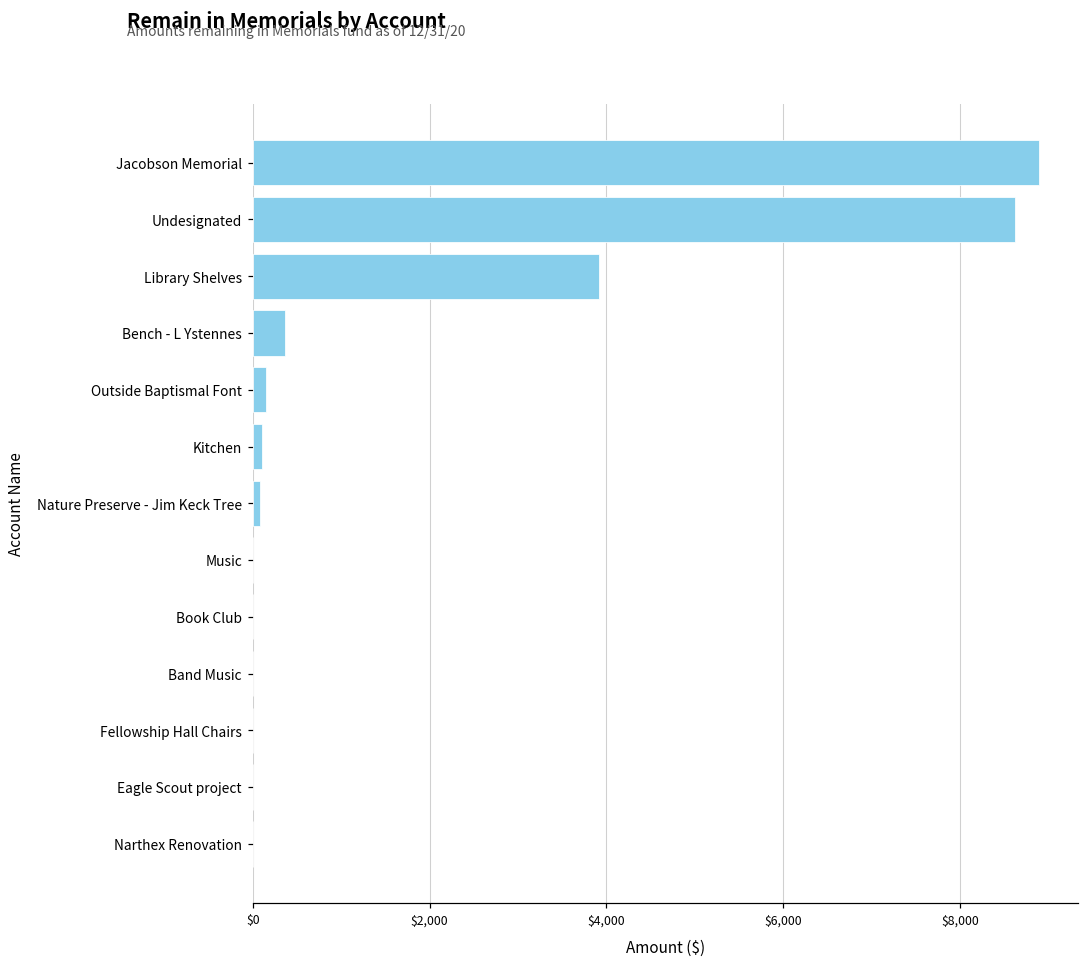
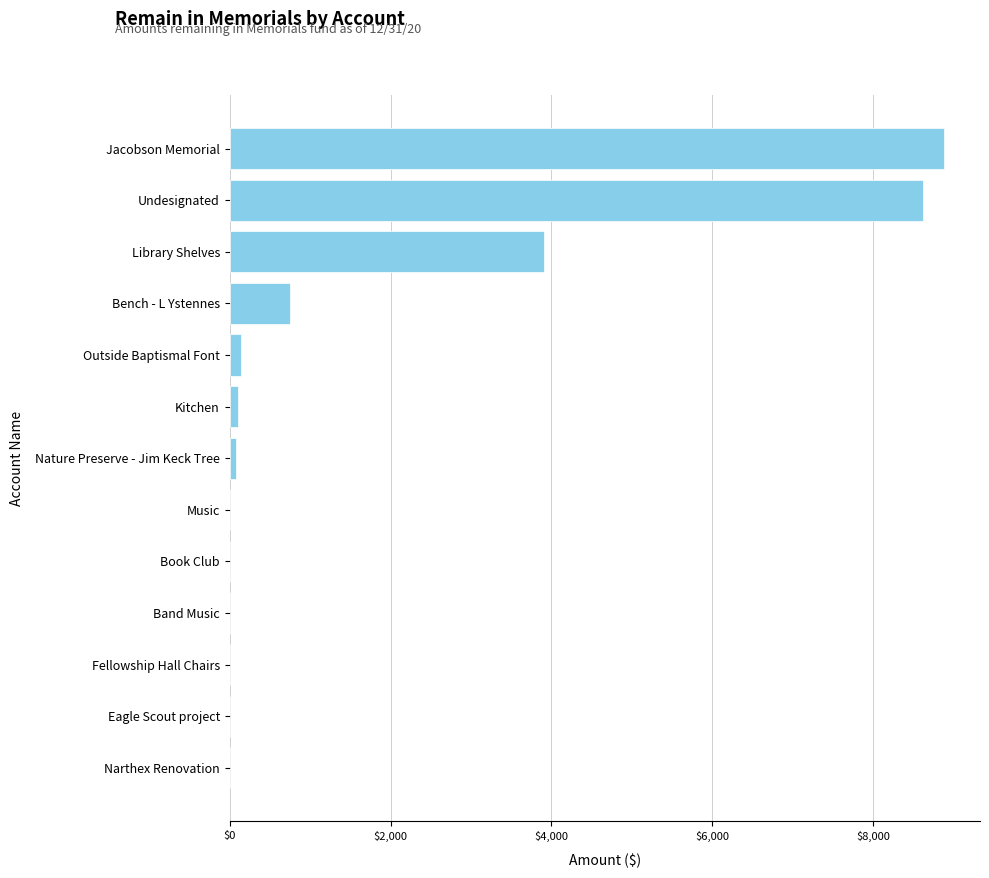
Bench - L Ystennes: $400 -> $800
